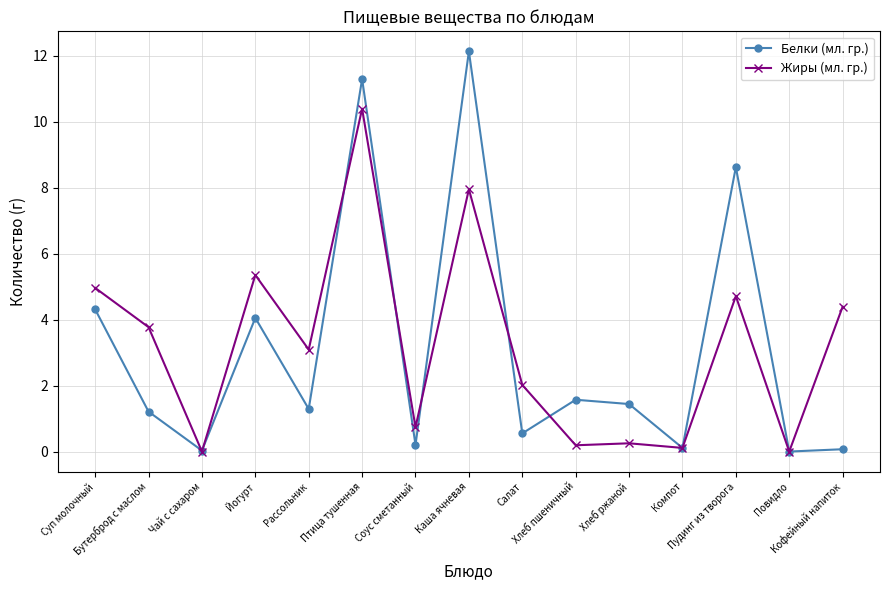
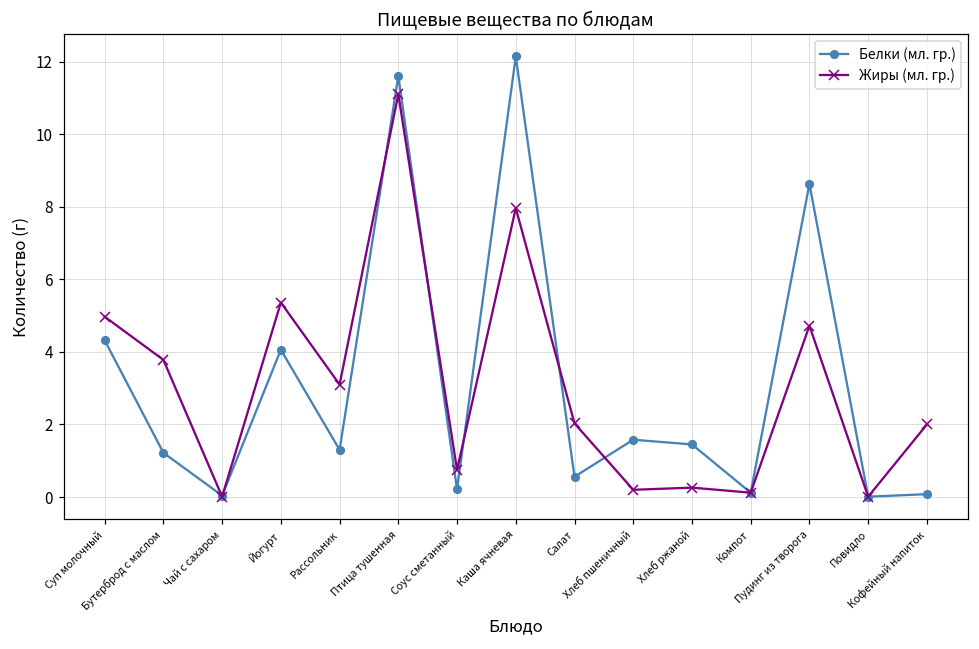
Белки (мл. гр.), Птица тушенная: 11.3 -> 11.6
Жиры (мл. гр.), Птица тушенная: 10.4 -> 11.1
Жиры (мл. гр.), Кофейный напиток: 4.4 -> 2.0
